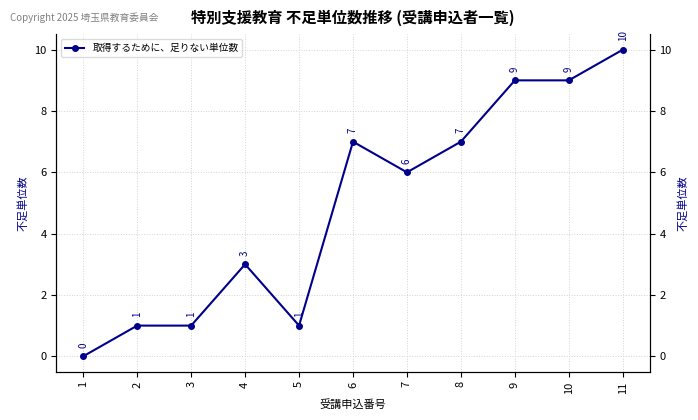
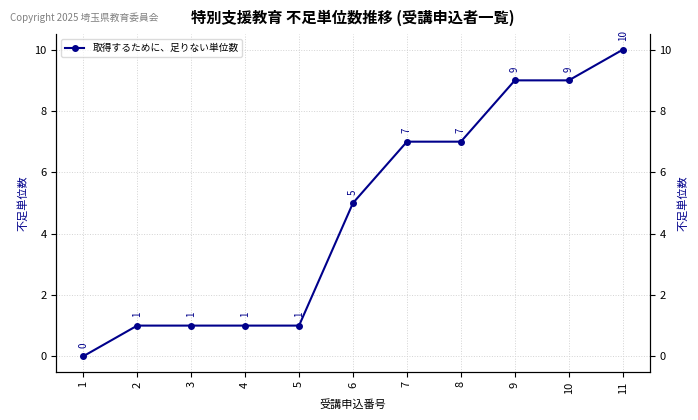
4: 3 -> 1
6: 7 -> 5
7: 6 -> 7
